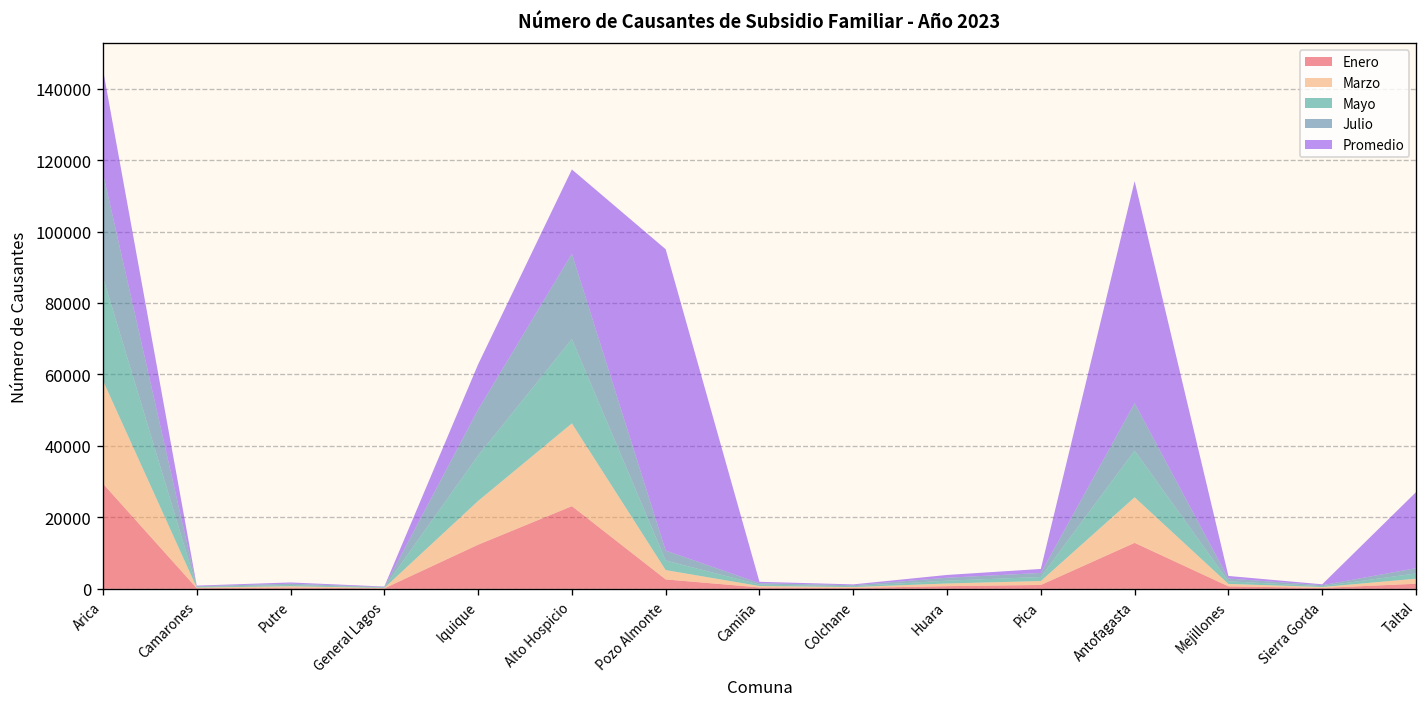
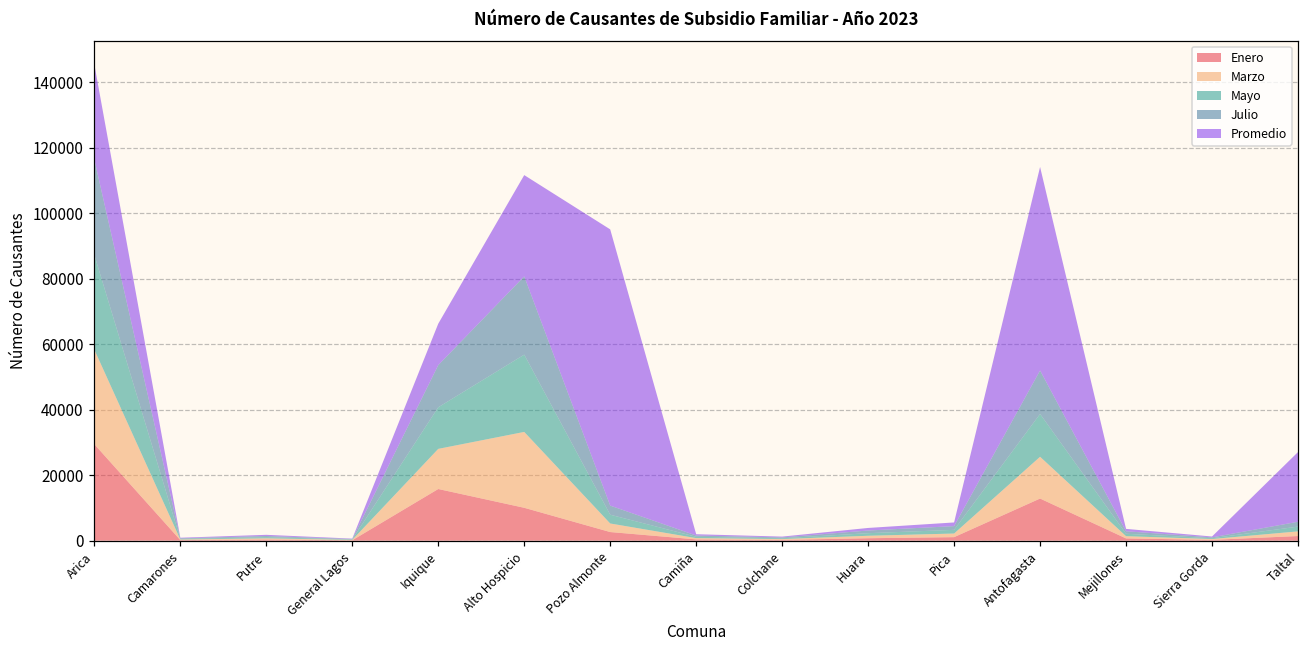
Enero, Iquique: 12000 -> 16000
Enero, Alto Hospicio: 23000 -> 10000
Promedio, Alto Hospicio: 24000 -> 31000
